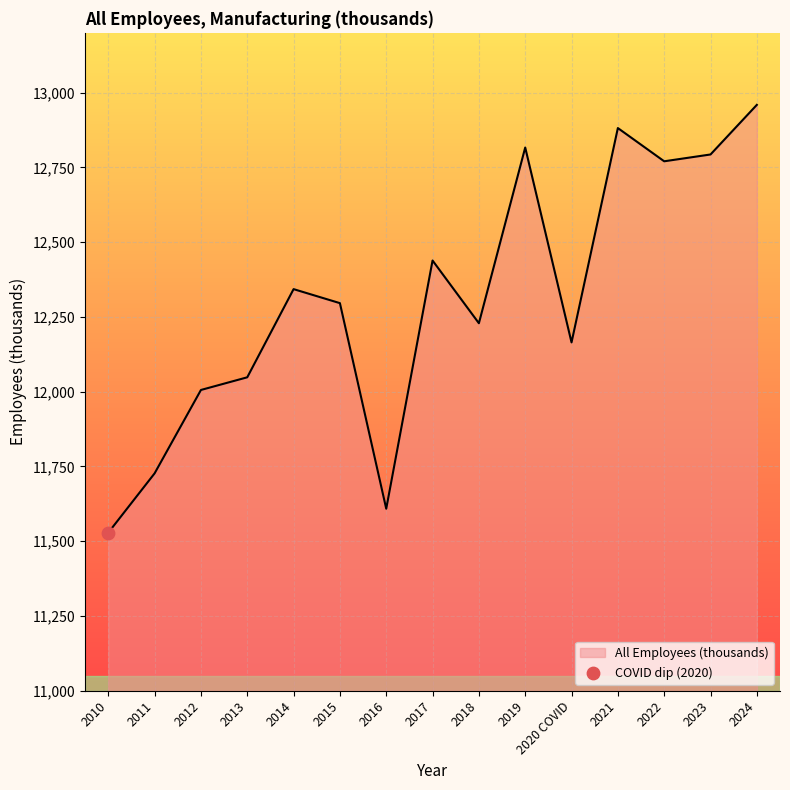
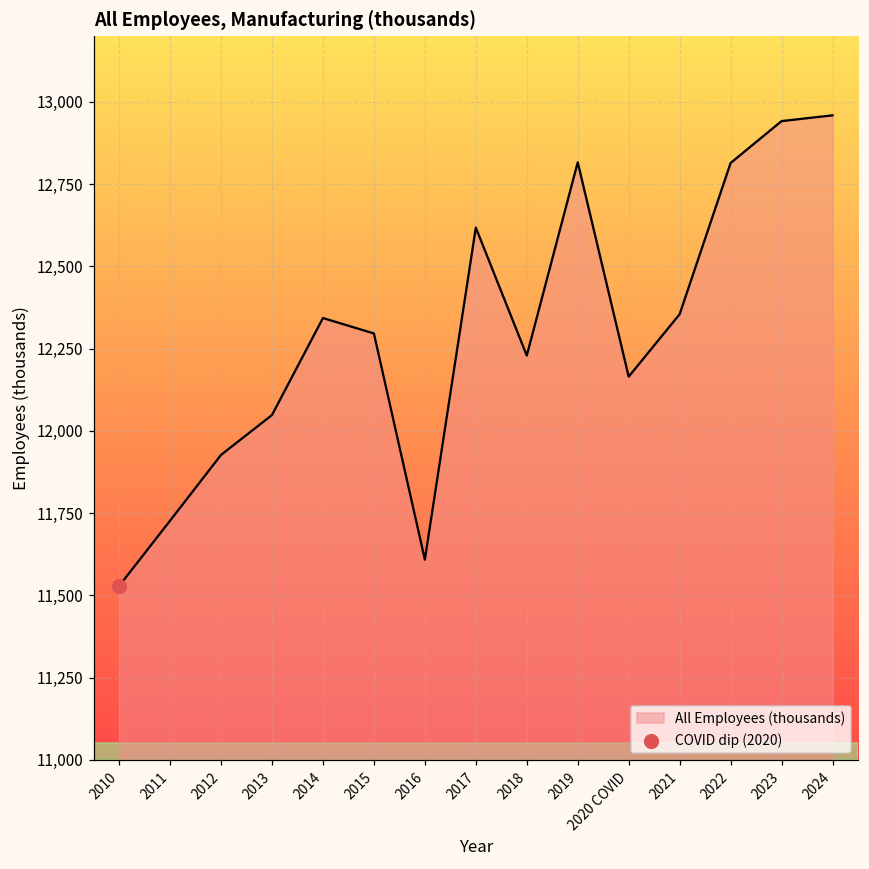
All Employees (thousands), 2012: 12,010 -> 11,930
All Employees (thousands), 2017: 12,440 -> 12,620
All Employees (thousands), 2021: 12,880 -> 12,350
All Employees (thousands), 2022: 12,770 -> 12,810
All Employees (thousands), 2023: 12,790 -> 12,940
